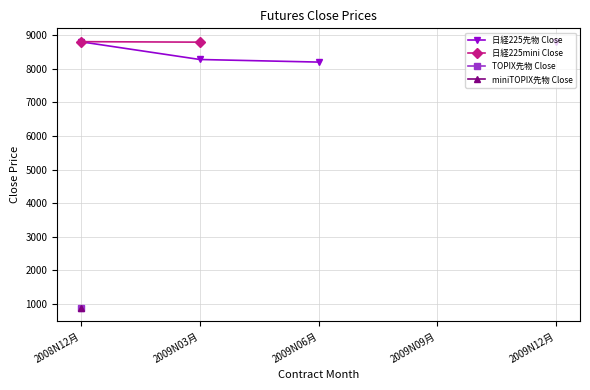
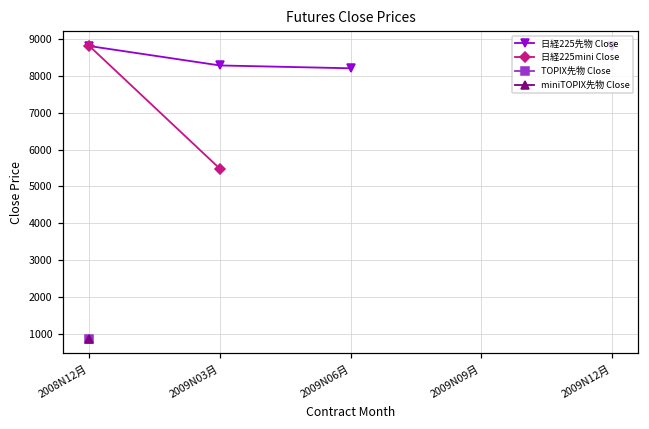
日経225mini Close, 2009N03月: 8800 -> 5500
